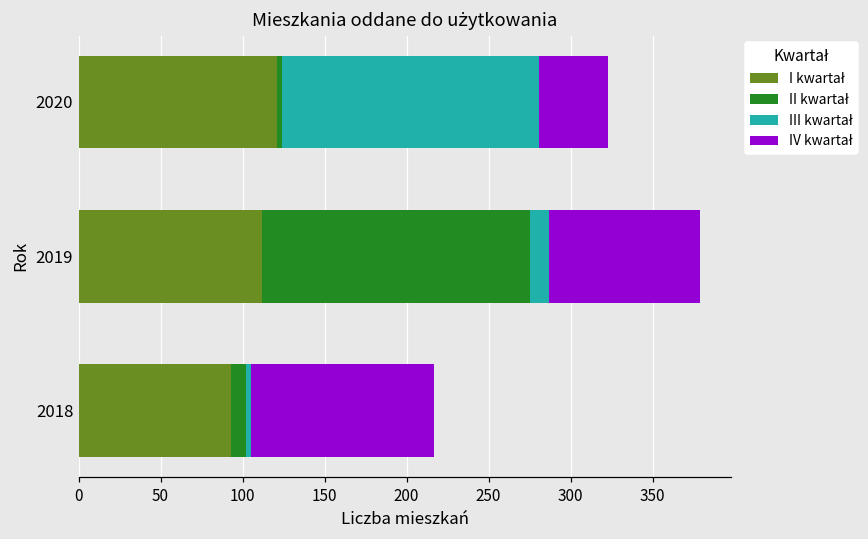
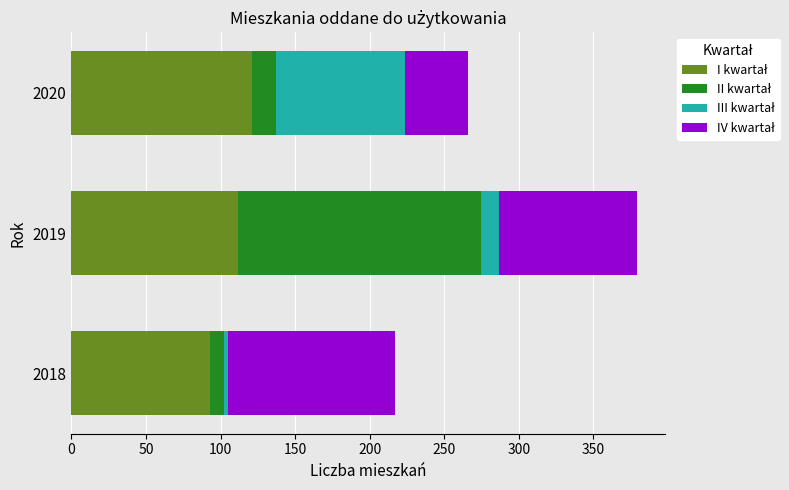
II kwartał, 2020: 3 -> 16
III kwartał, 2020: 157 -> 87
